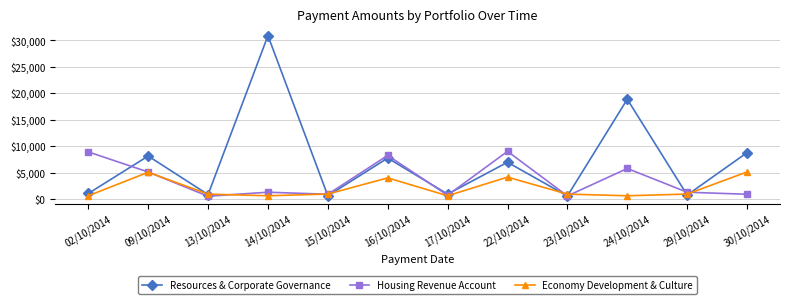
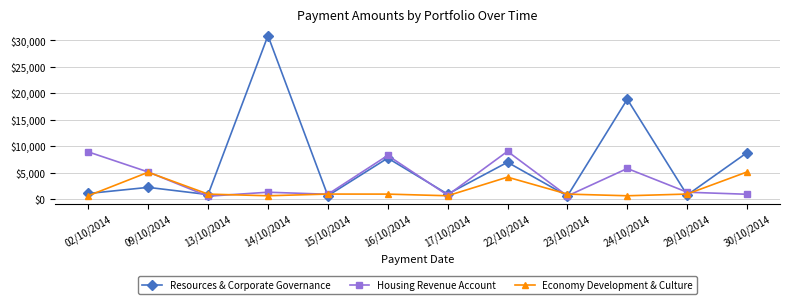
Resources & Corporate Governance, 09/10/2014: $8,000 -> $2,000
Economy Development & Culture, 16/10/2014: $4,000 -> $1,000
